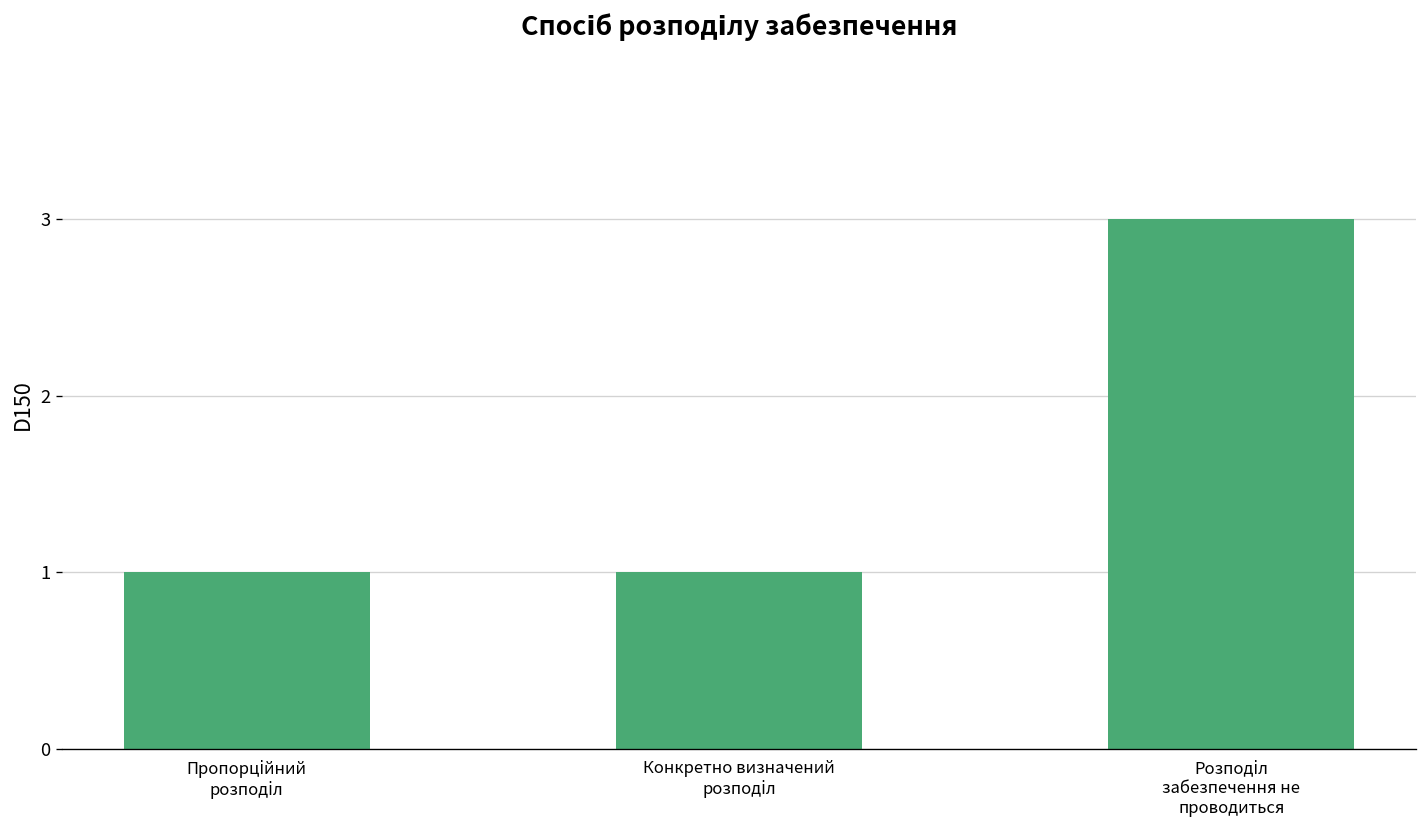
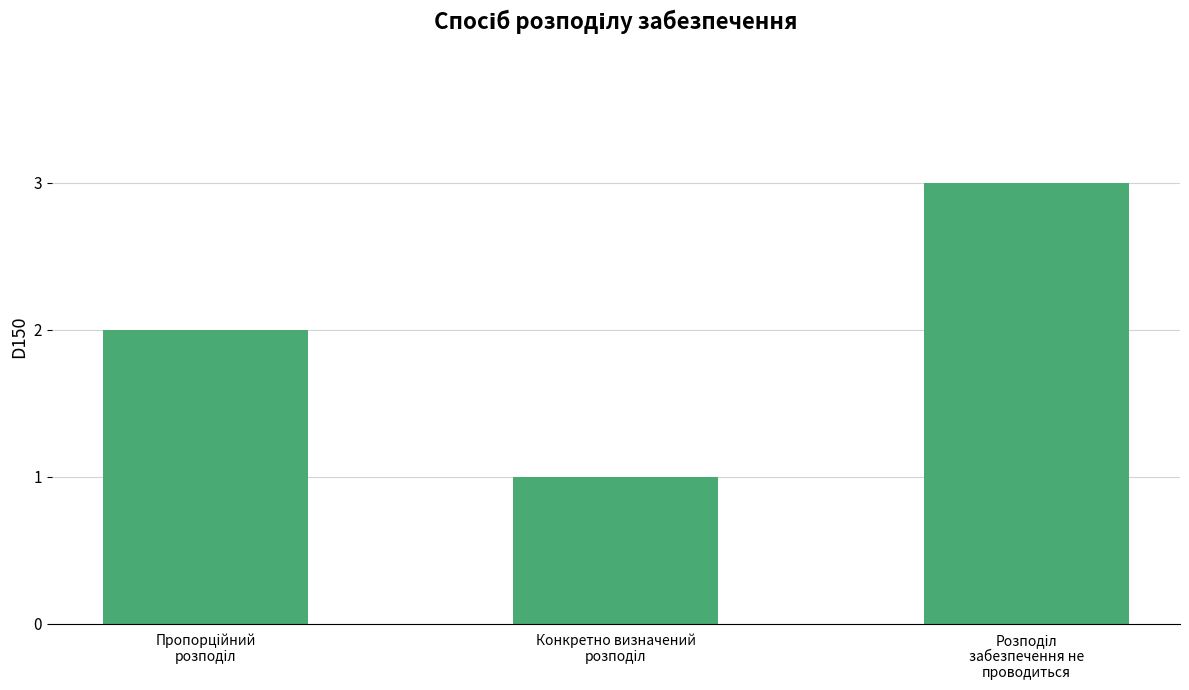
Пропорційний розподіл: 1 -> 2
